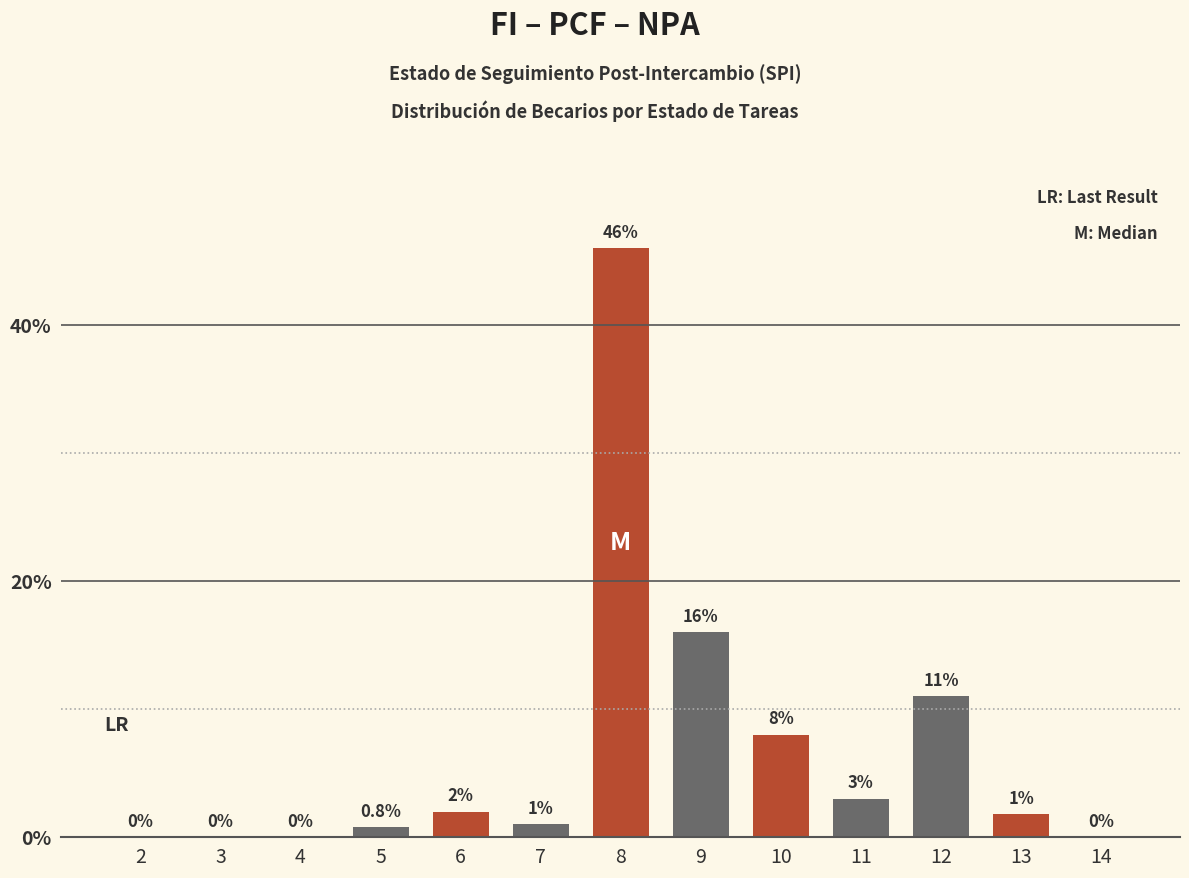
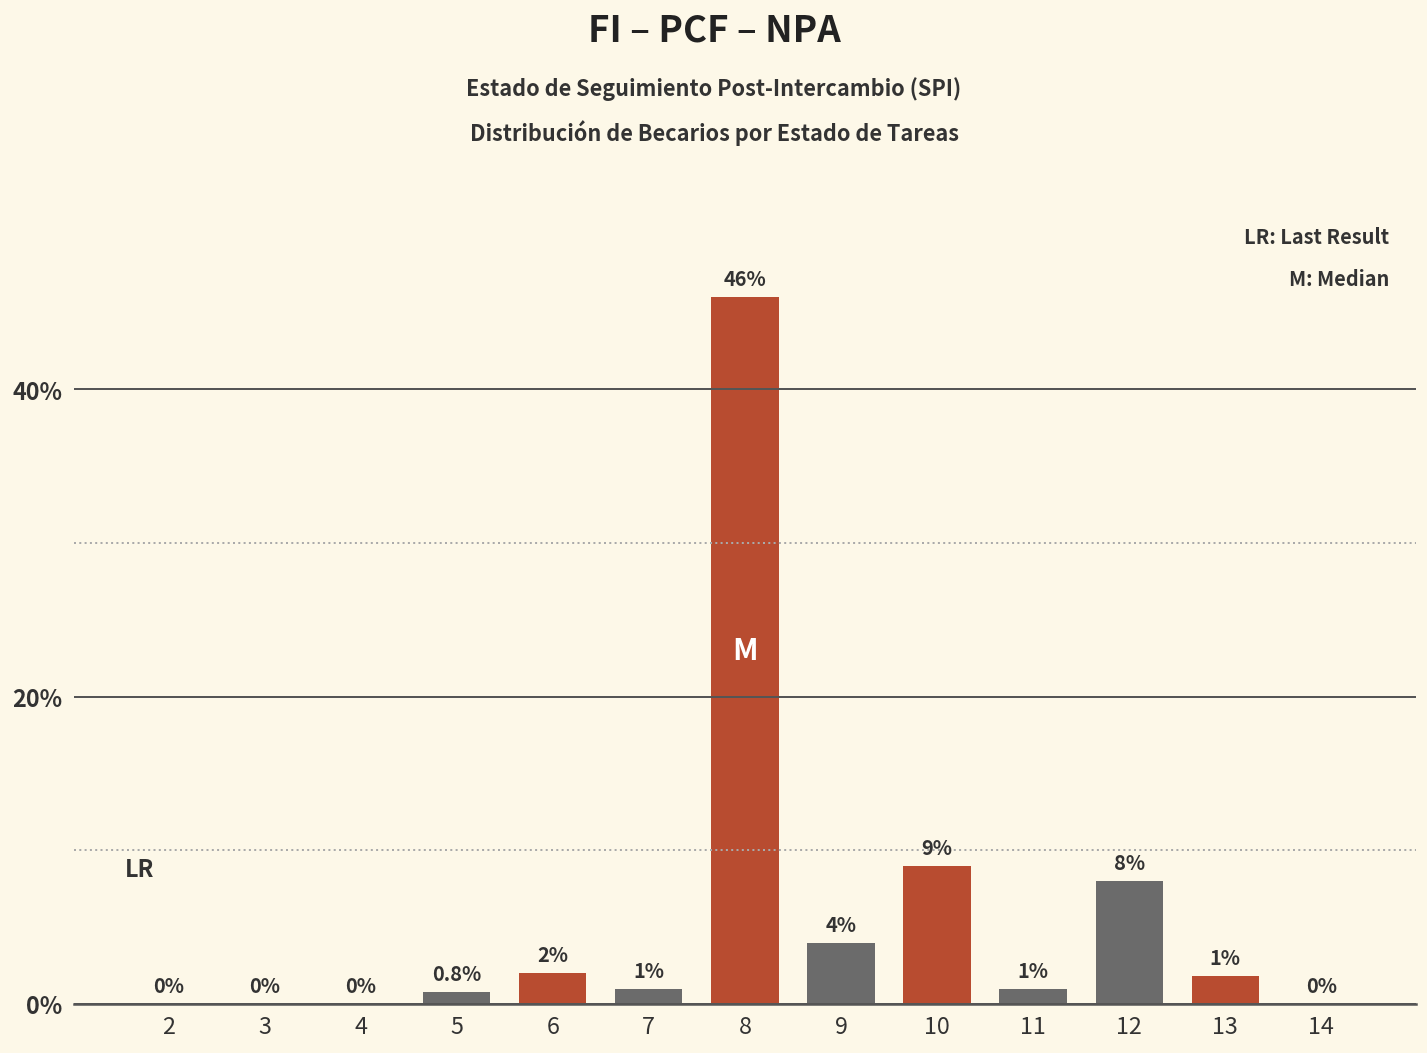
9: 16% -> 4%
10: 8% -> 9%
11: 3% -> 1%
12: 11% -> 8%
